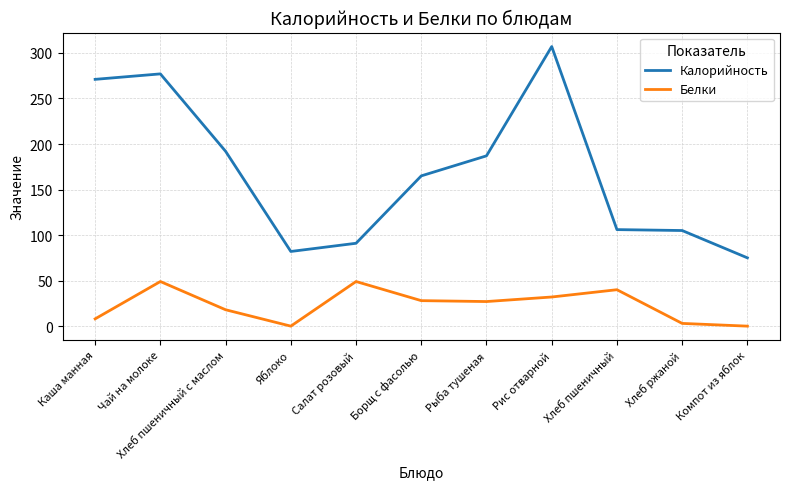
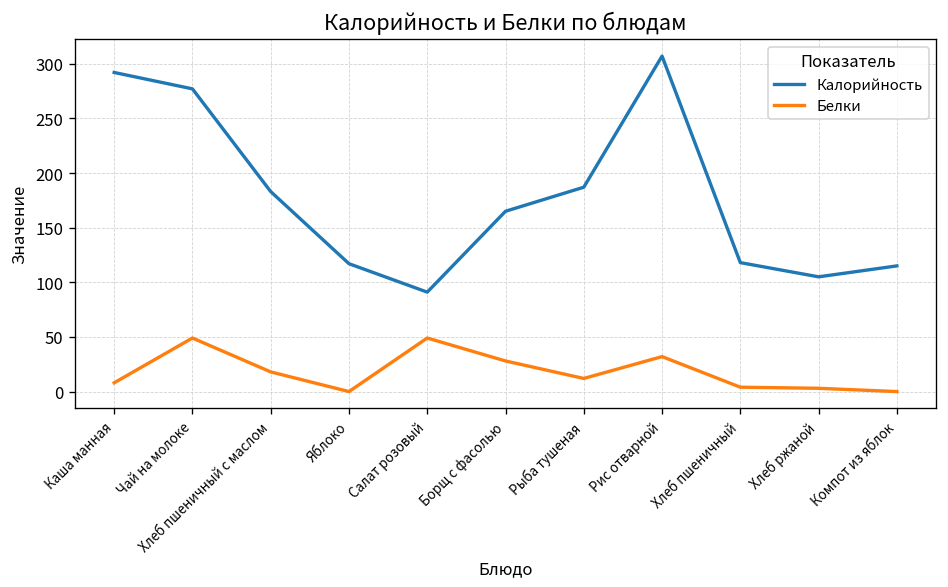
Калорийность, Каша манная: 270 -> 290
Калорийность, Хлеб пшеничный с маслом: 190 -> 180
Калорийность, Яблоко: 80 -> 120
Белки, Рыба тушеная: 30 -> 10
Калорийность, Хлеб пшеничный: 110 -> 120
Белки, Хлеб пшеничный: 40 -> 0
Калорийность, Компот из яблок: 80 -> 120
